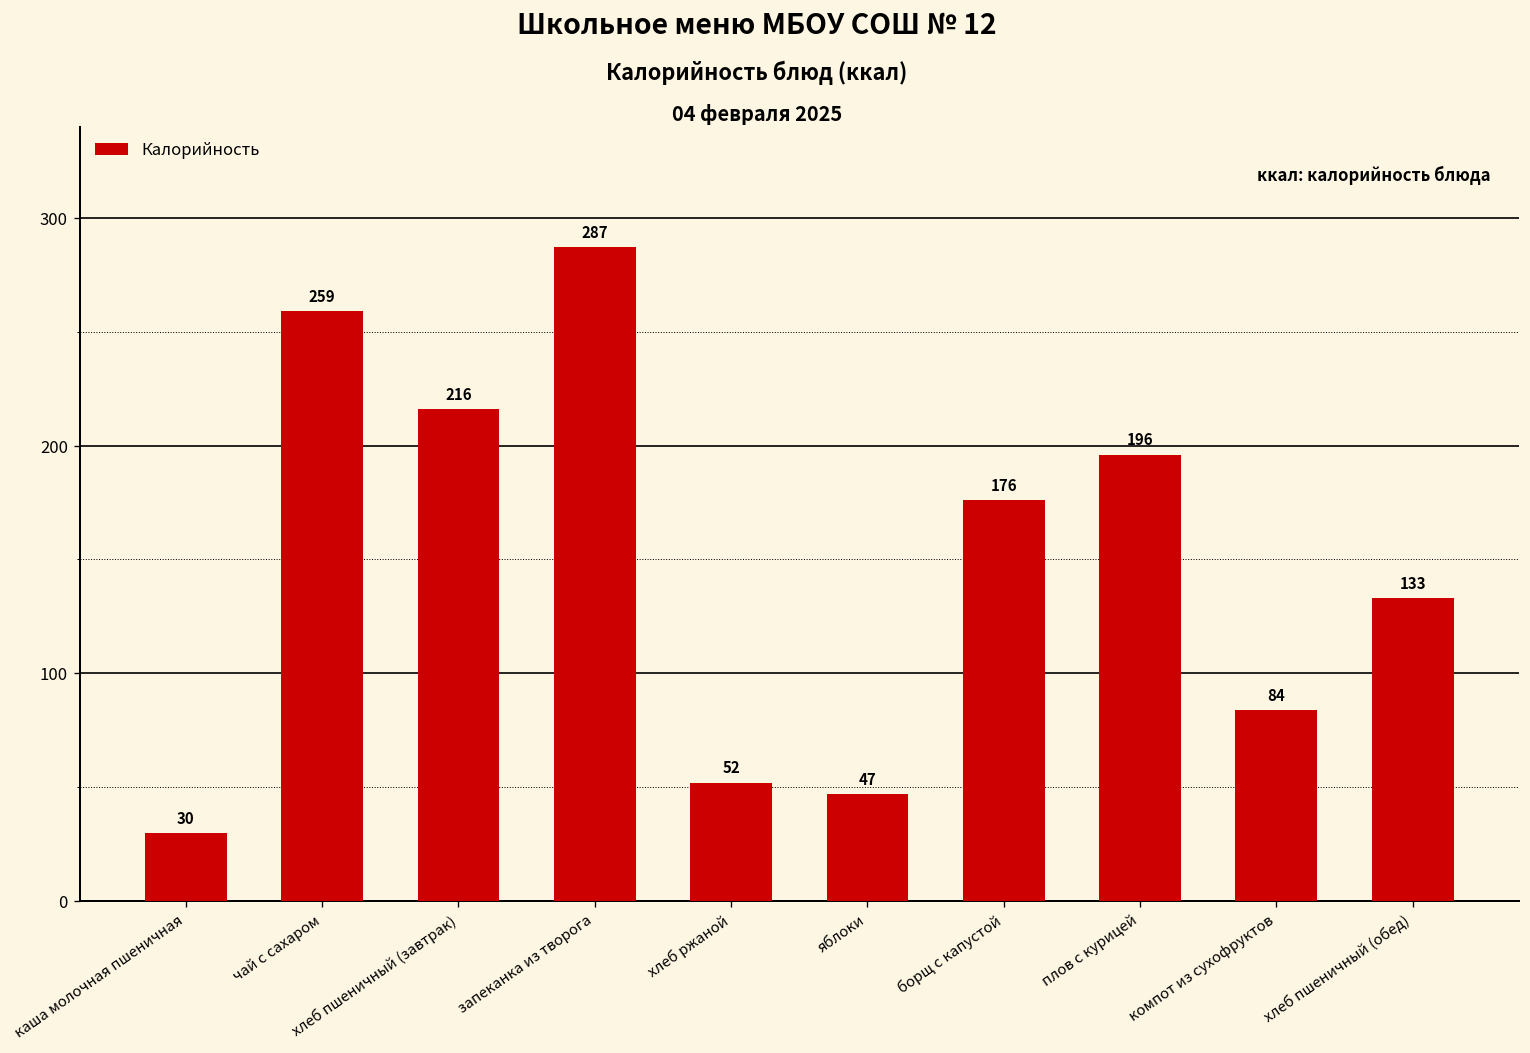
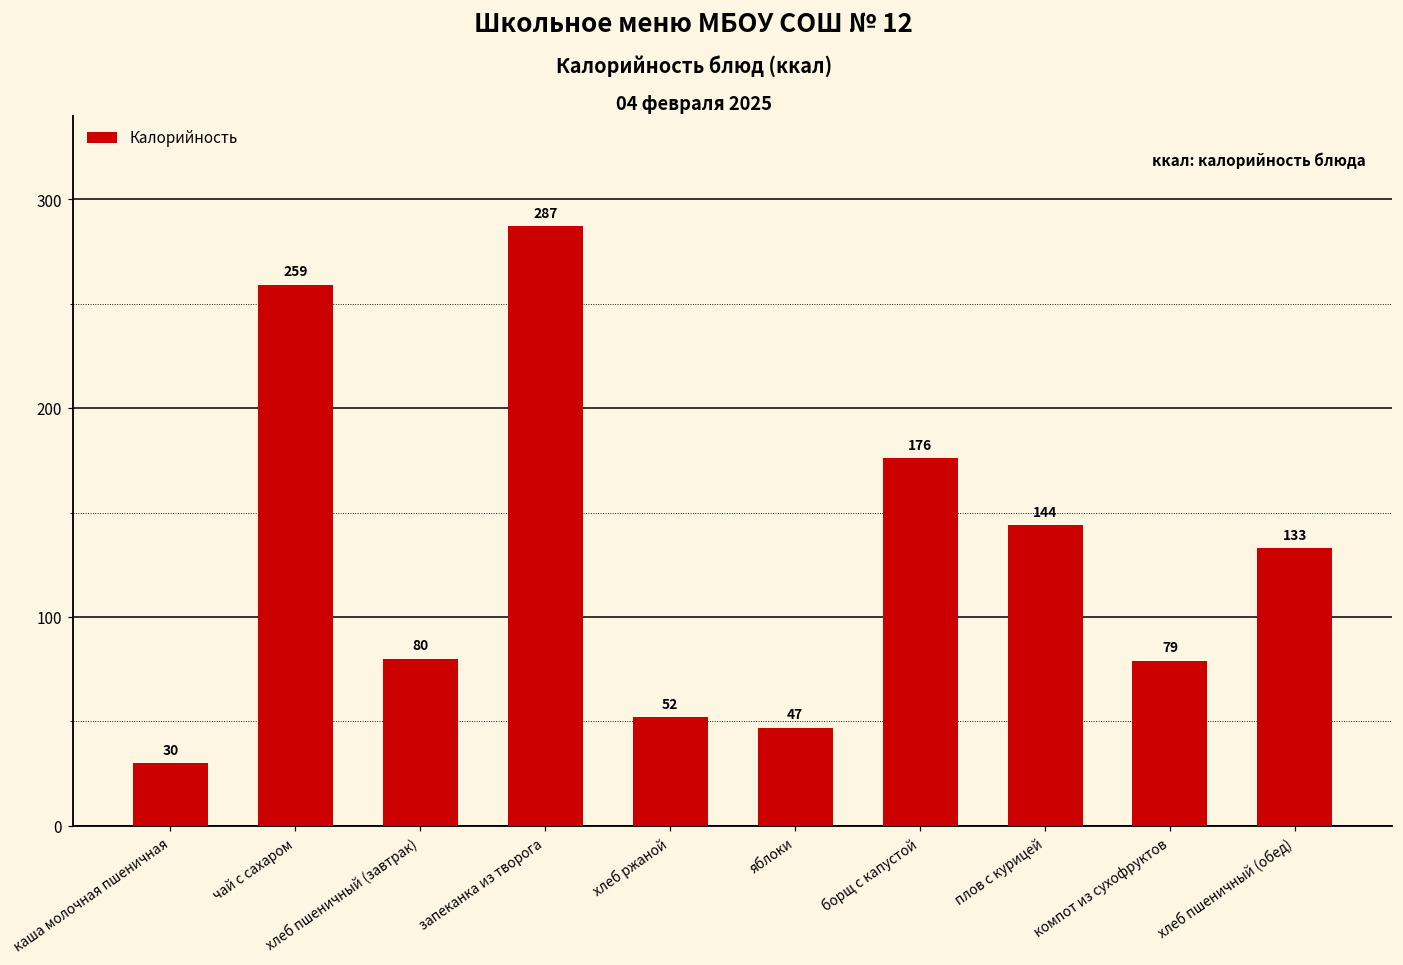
хлеб пшеничный (завтрак): 216 -> 80
плов с курицей: 196 -> 144
компот из сухофруктов: 84 -> 79
